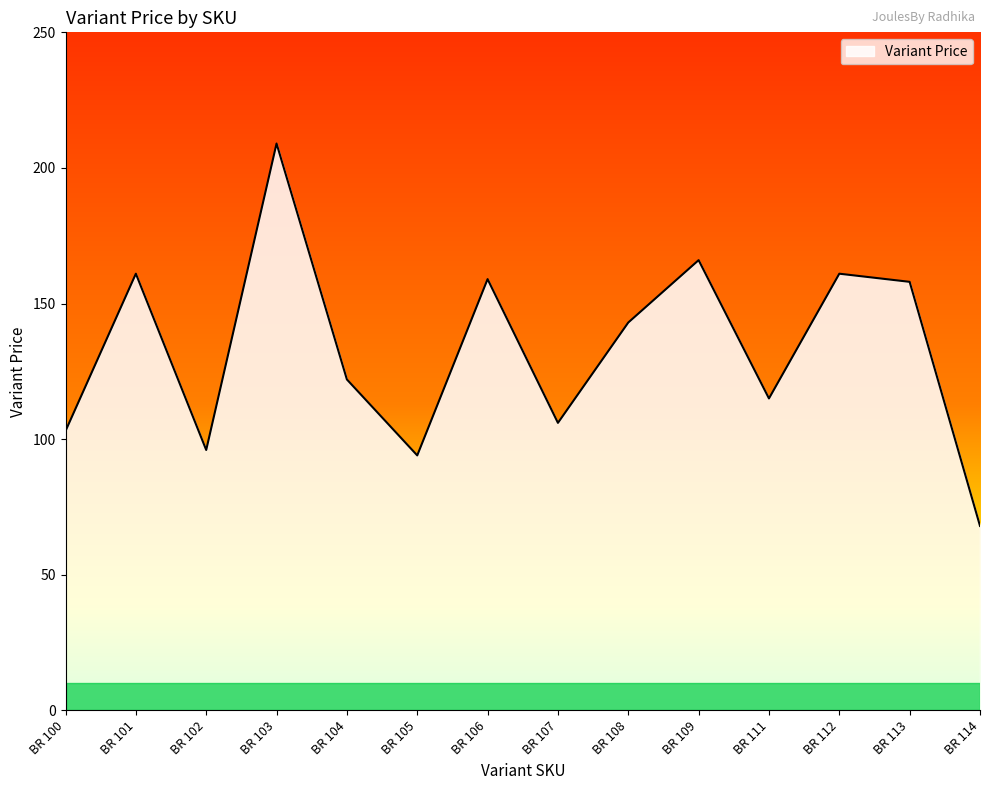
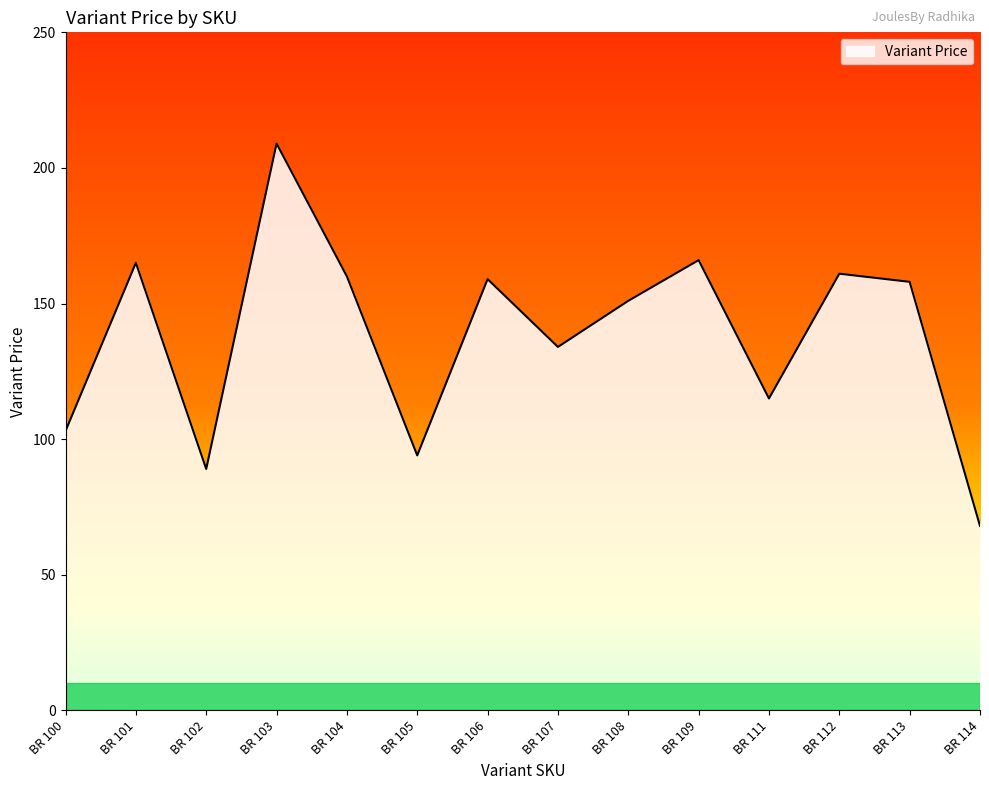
BR 101: 161 -> 165
BR 102: 96 -> 89
BR 104: 122 -> 160
BR 107: 106 -> 134
BR 108: 143 -> 151
